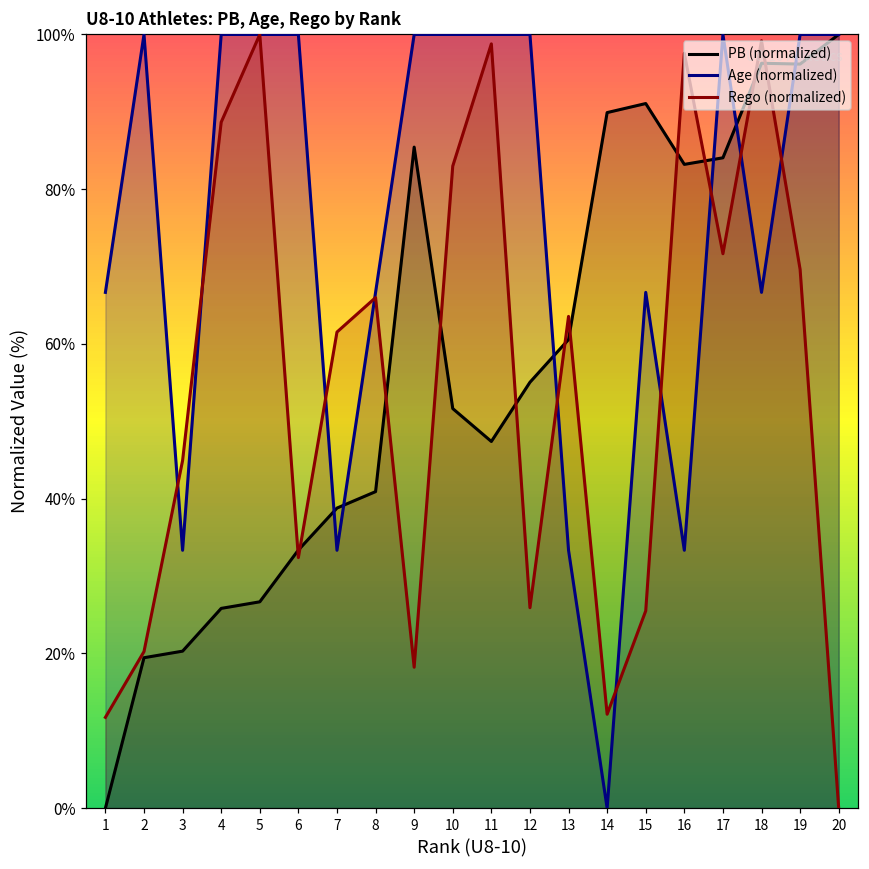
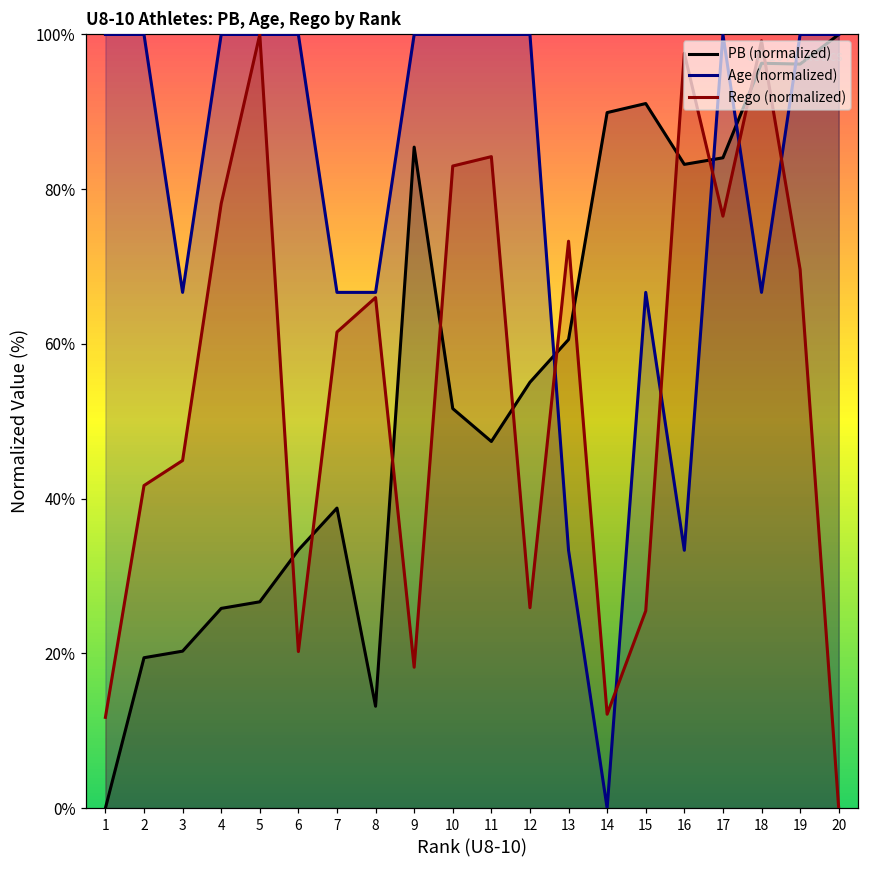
Age (normalized), 1: 67% -> 100%
Rego (normalized), 2: 20% -> 42%
Age (normalized), 3: 33% -> 67%
Rego (normalized), 4: 89% -> 78%
Rego (normalized), 6: 32% -> 20%
Age (normalized), 7: 33% -> 67%
PB (normalized), 8: 41% -> 13%
Rego (normalized), 11: 99% -> 84%
Rego (normalized), 13: 64% -> 73%
Rego (normalized), 17: 72% -> 77%
